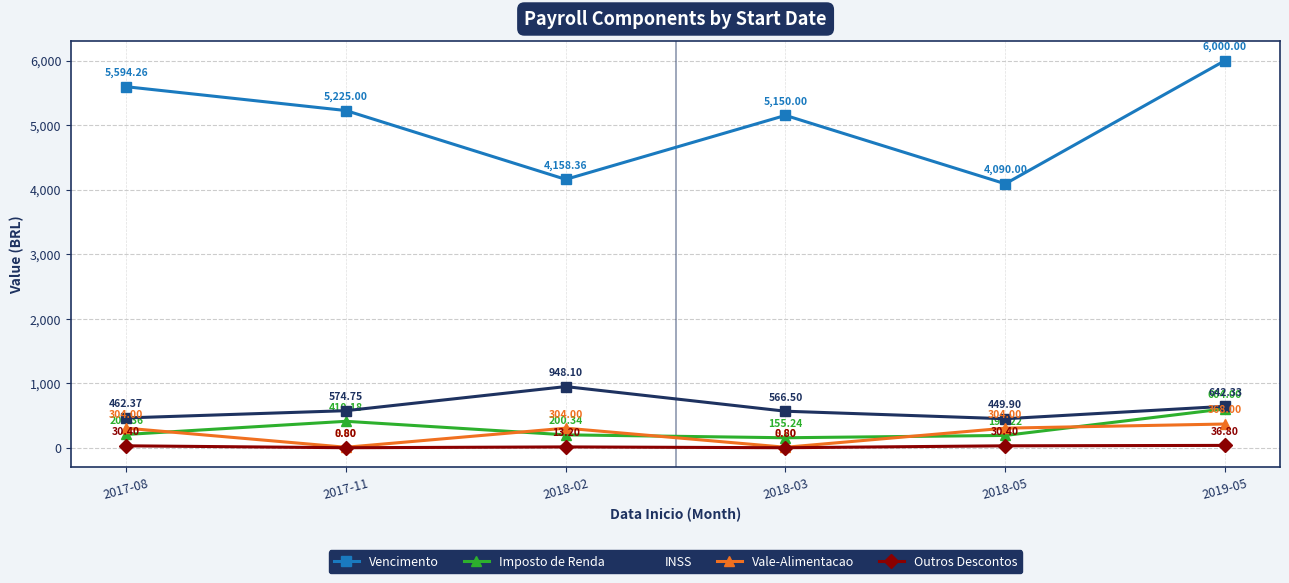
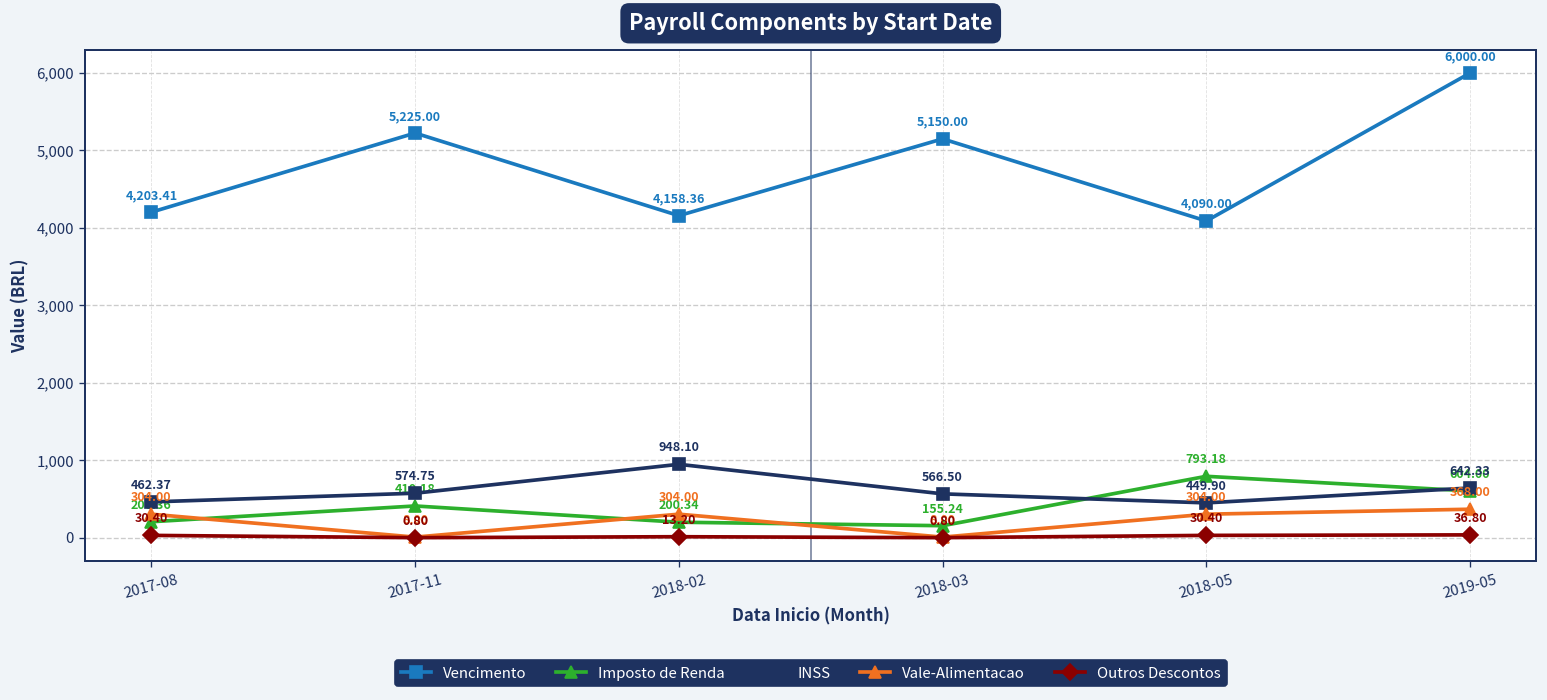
Vencimento, 2017-08: 5,594.26 -> 4,203.41
Imposto de Renda, 2018-05: 191.22 -> 793.18
